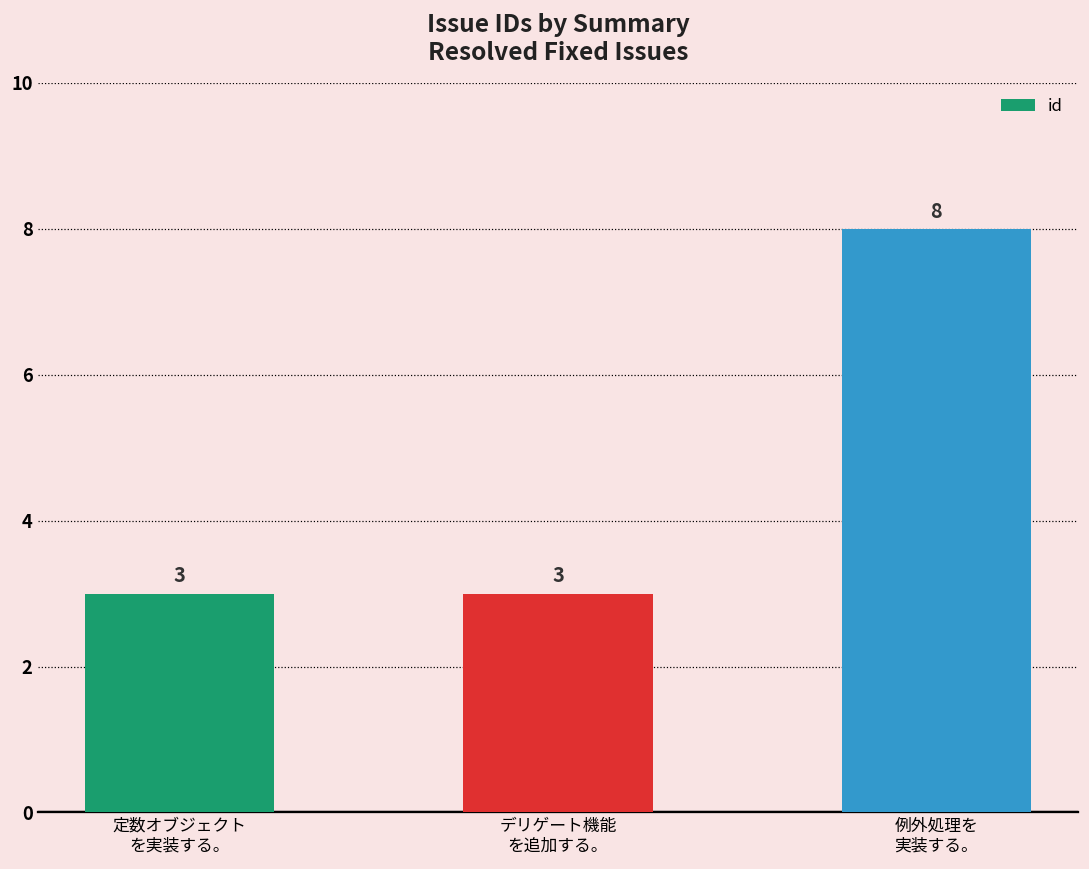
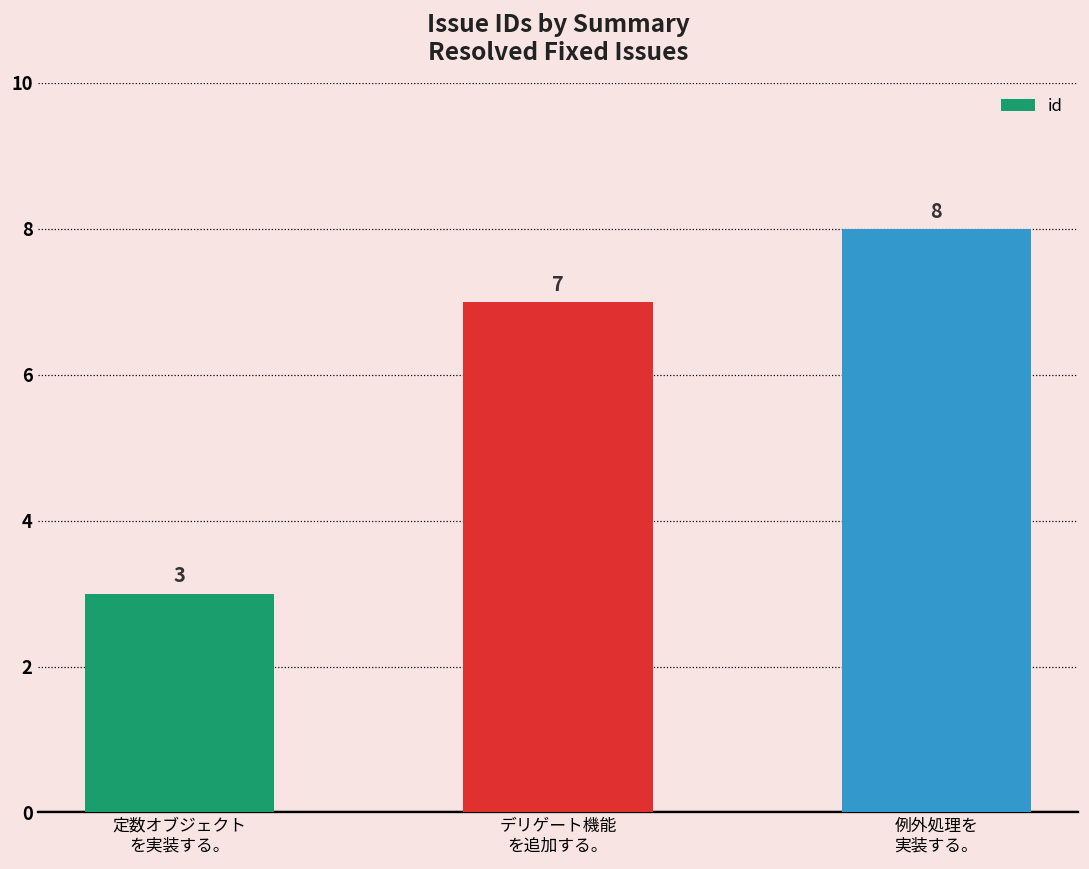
デリゲート機能 を追加する。: 3 -> 7
